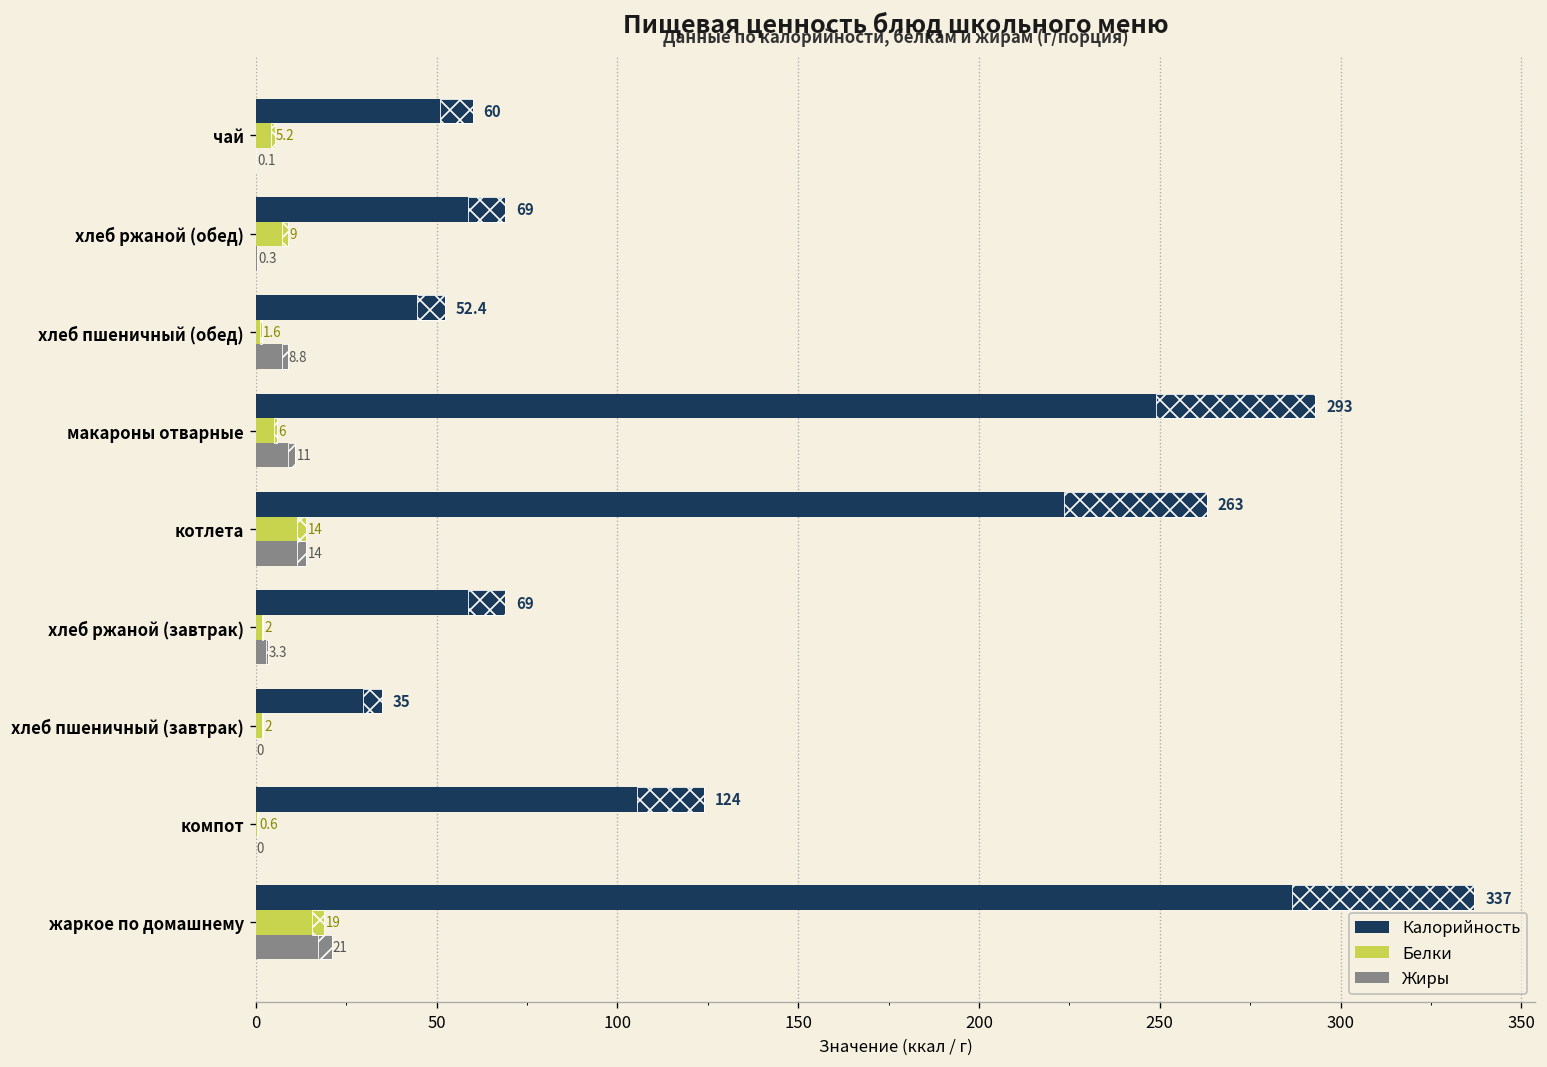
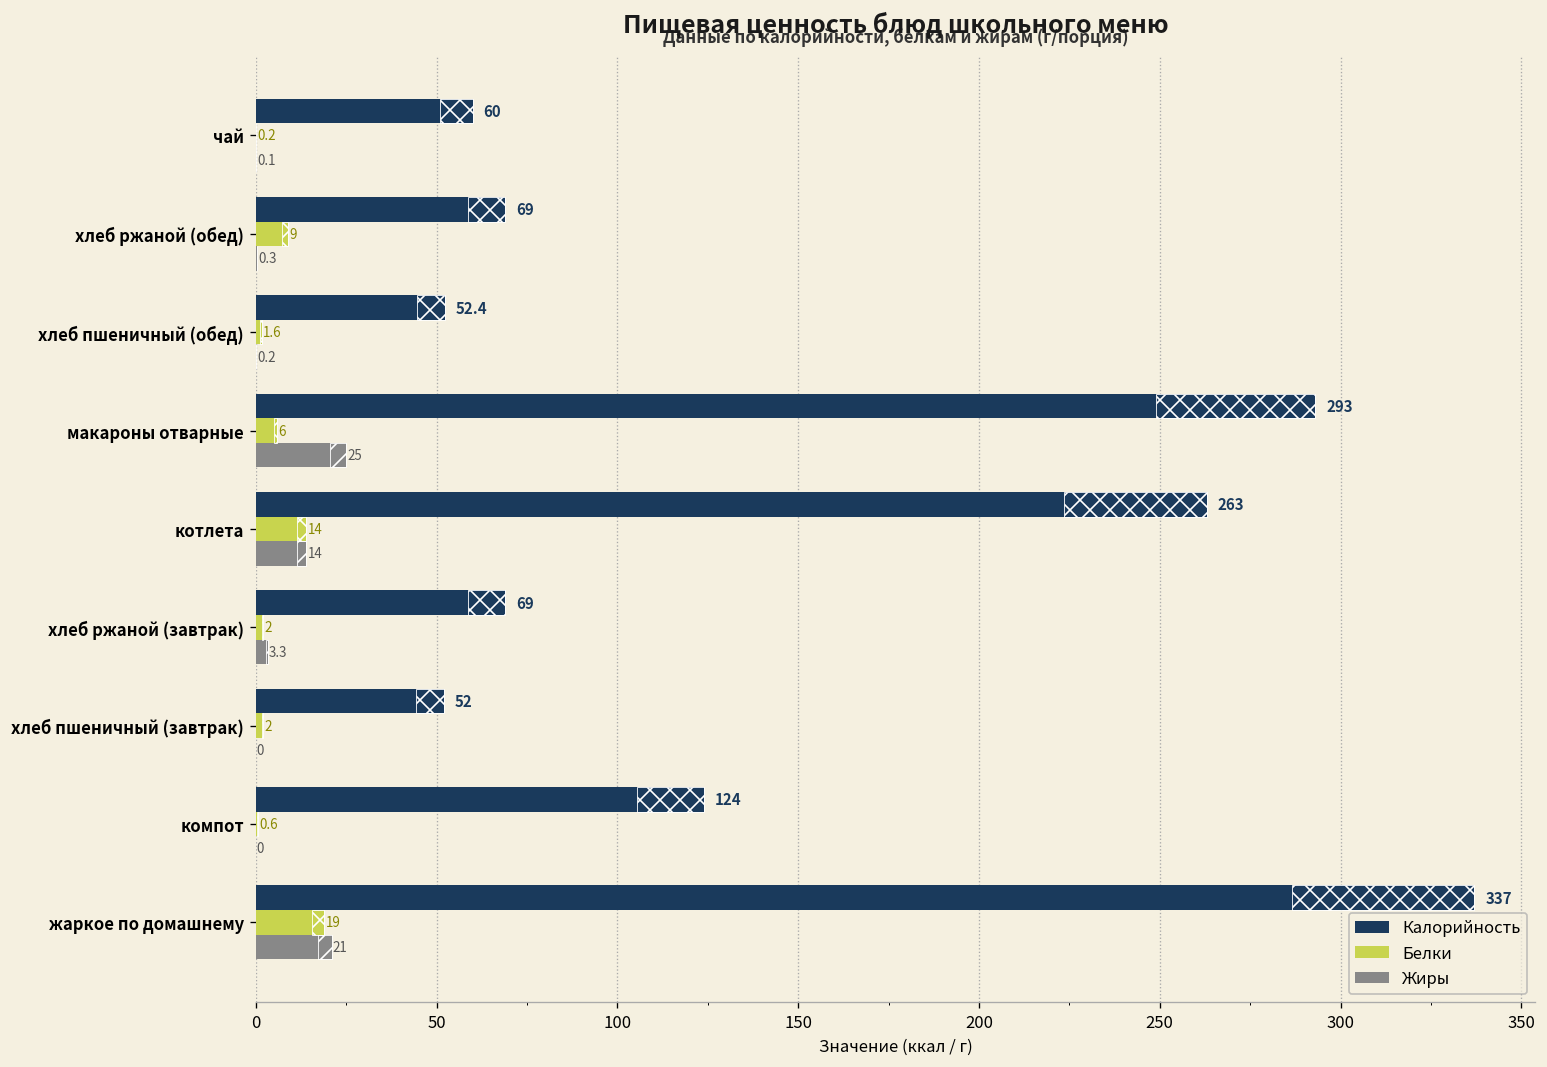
Белки, чай: 5.2 -> 0.2
Жиры, хлеб пшеничный (обед): 8.8 -> 0.2
Жиры, макароны отварные: 11 -> 25
Калорийность, хлеб пшеничный (завтрак): 35 -> 52
